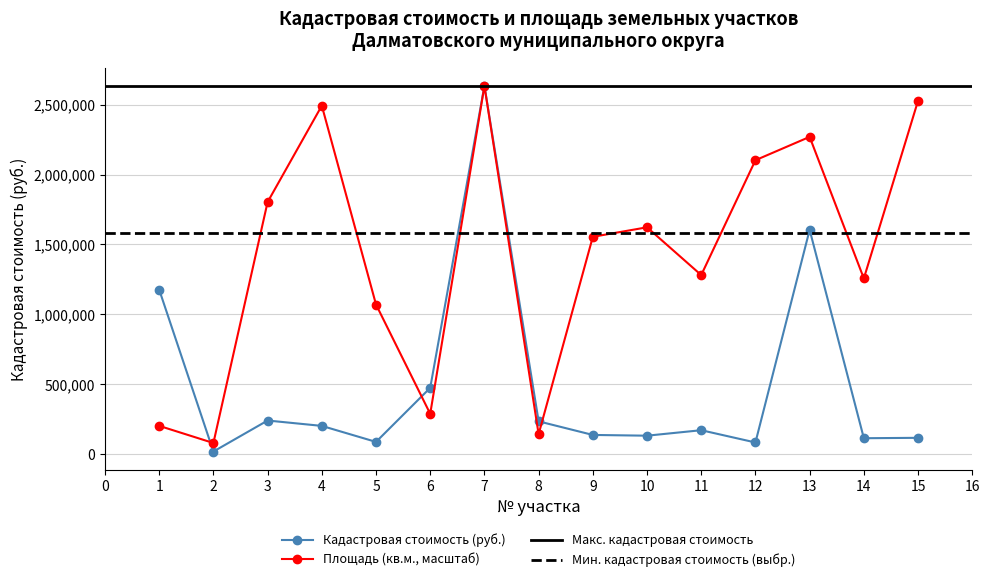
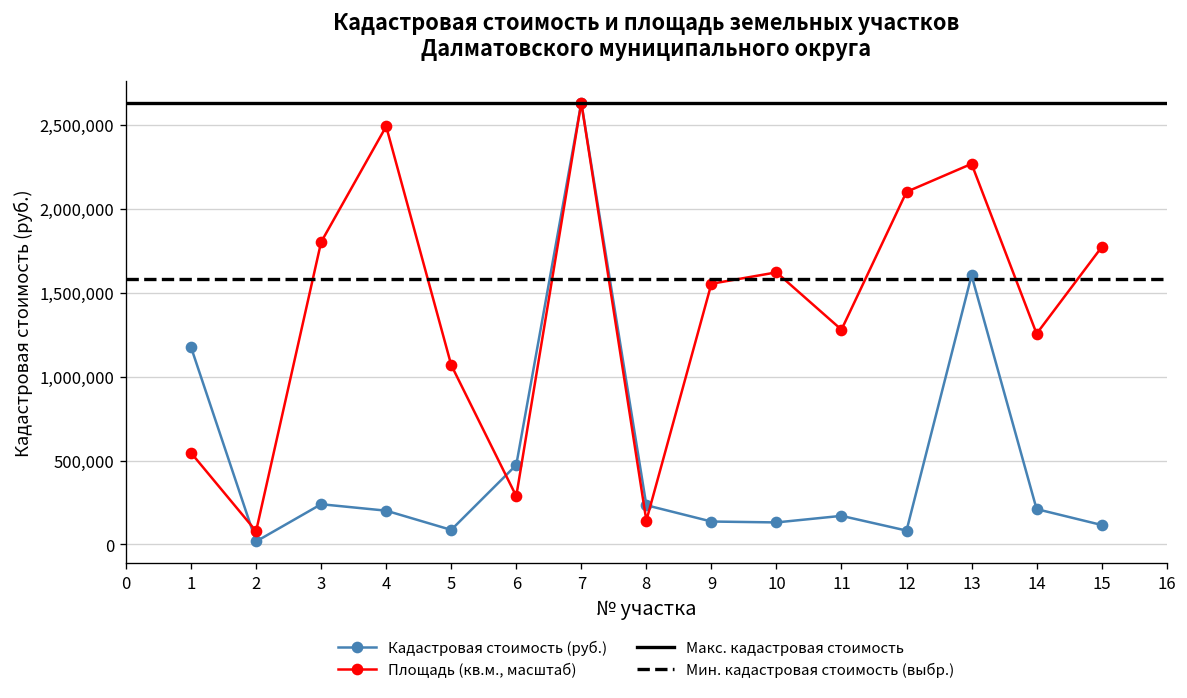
Площадь (кв.м., масштаб), 1: 200,000 -> 550,000
Кадастровая стоимость (руб.), 14: 110,000 -> 210,000
Площадь (кв.м., масштаб), 15: 2,530,000 -> 1,770,000
